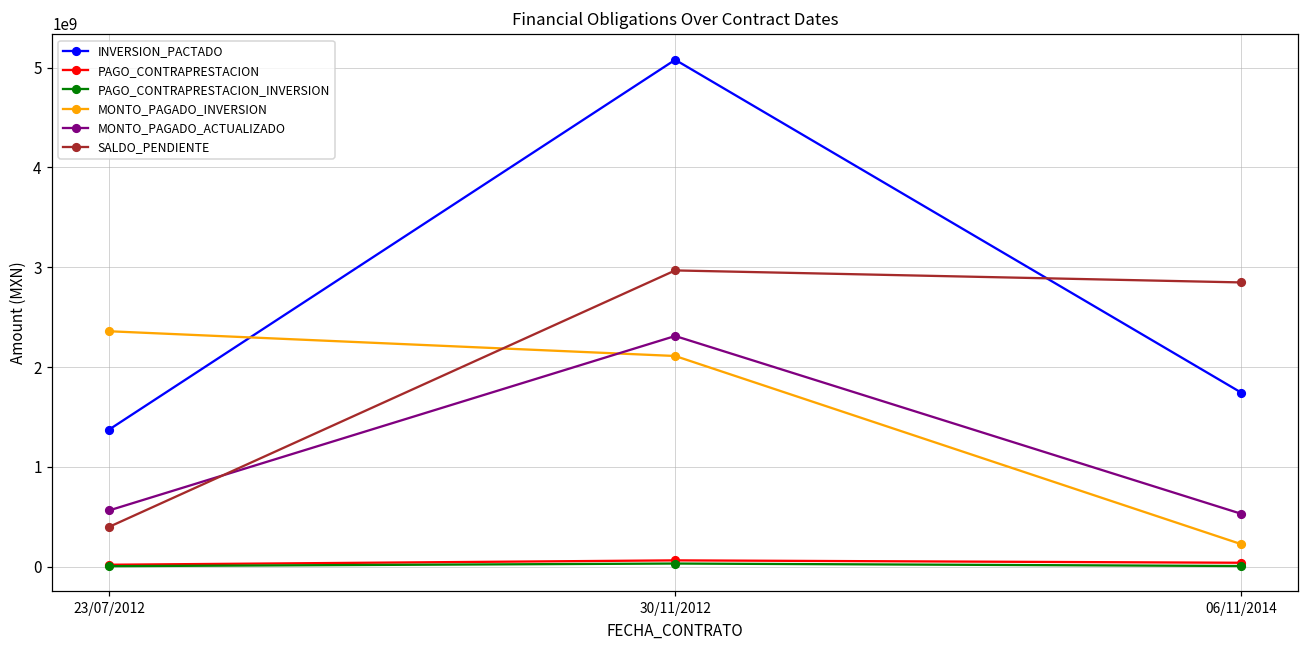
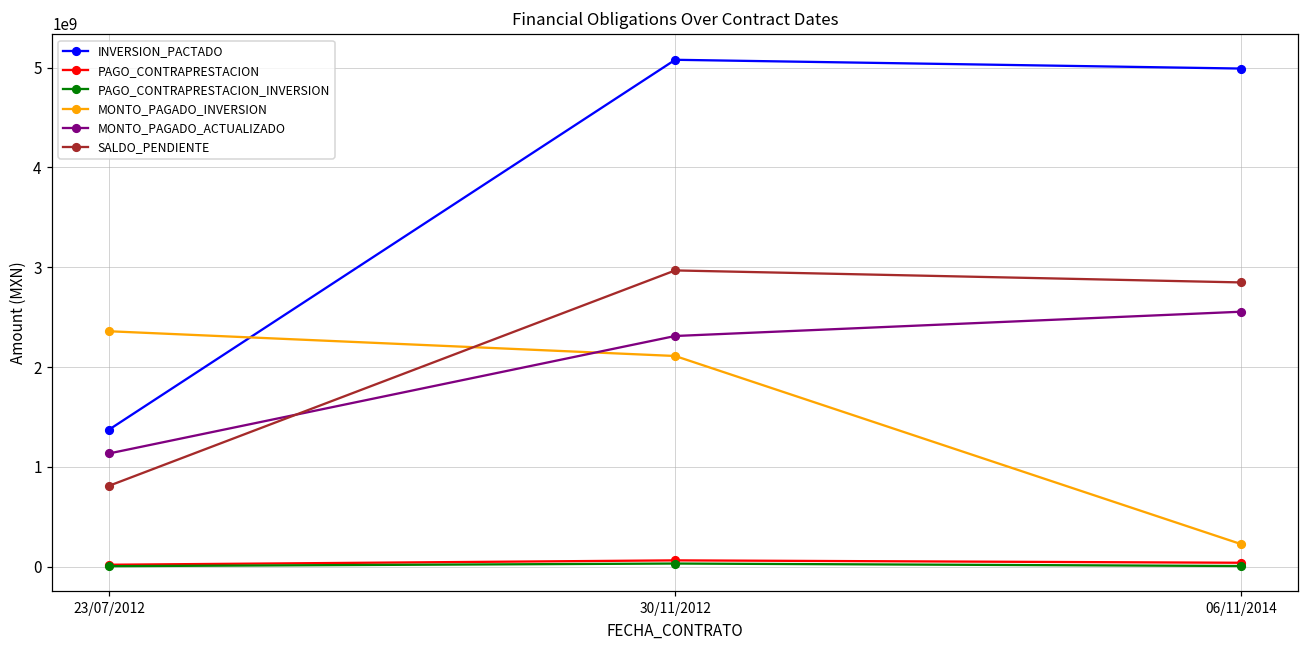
MONTO_PAGADO_ACTUALIZADO, 23/07/2012: 600000000 -> 1100000000
SALDO_PENDIENTE, 23/07/2012: 400000000 -> 800000000
INVERSION_PACTADO, 06/11/2014: 1700000000 -> 5000000000
MONTO_PAGADO_ACTUALIZADO, 06/11/2014: 500000000 -> 2600000000
